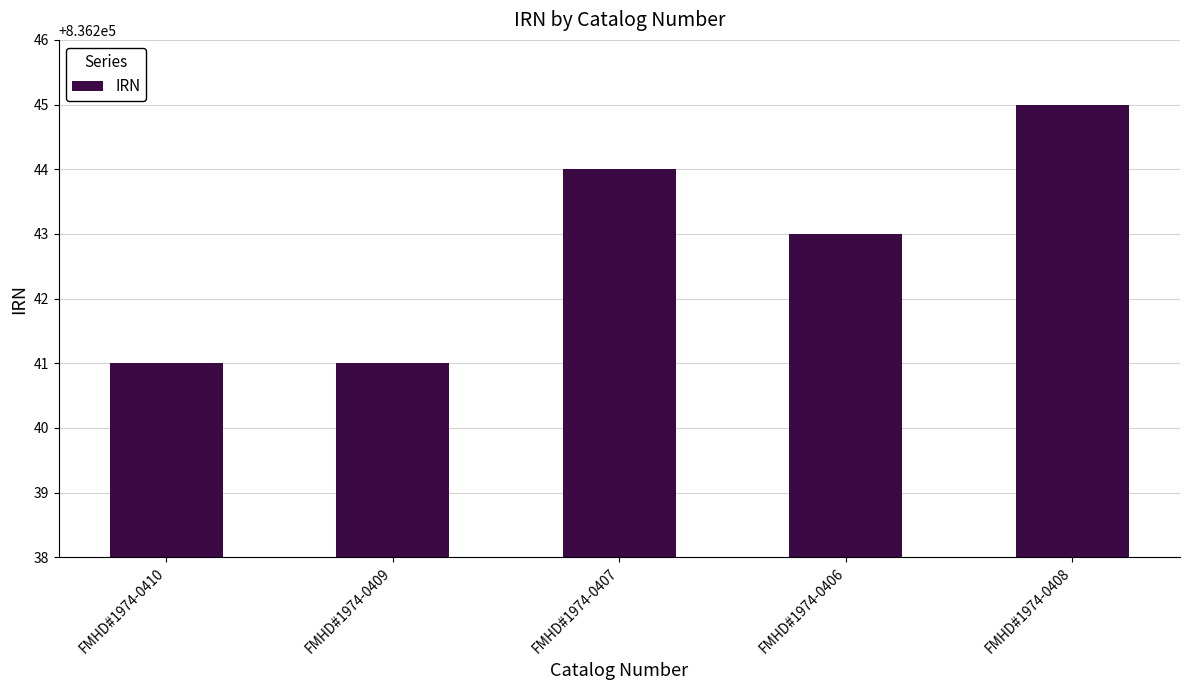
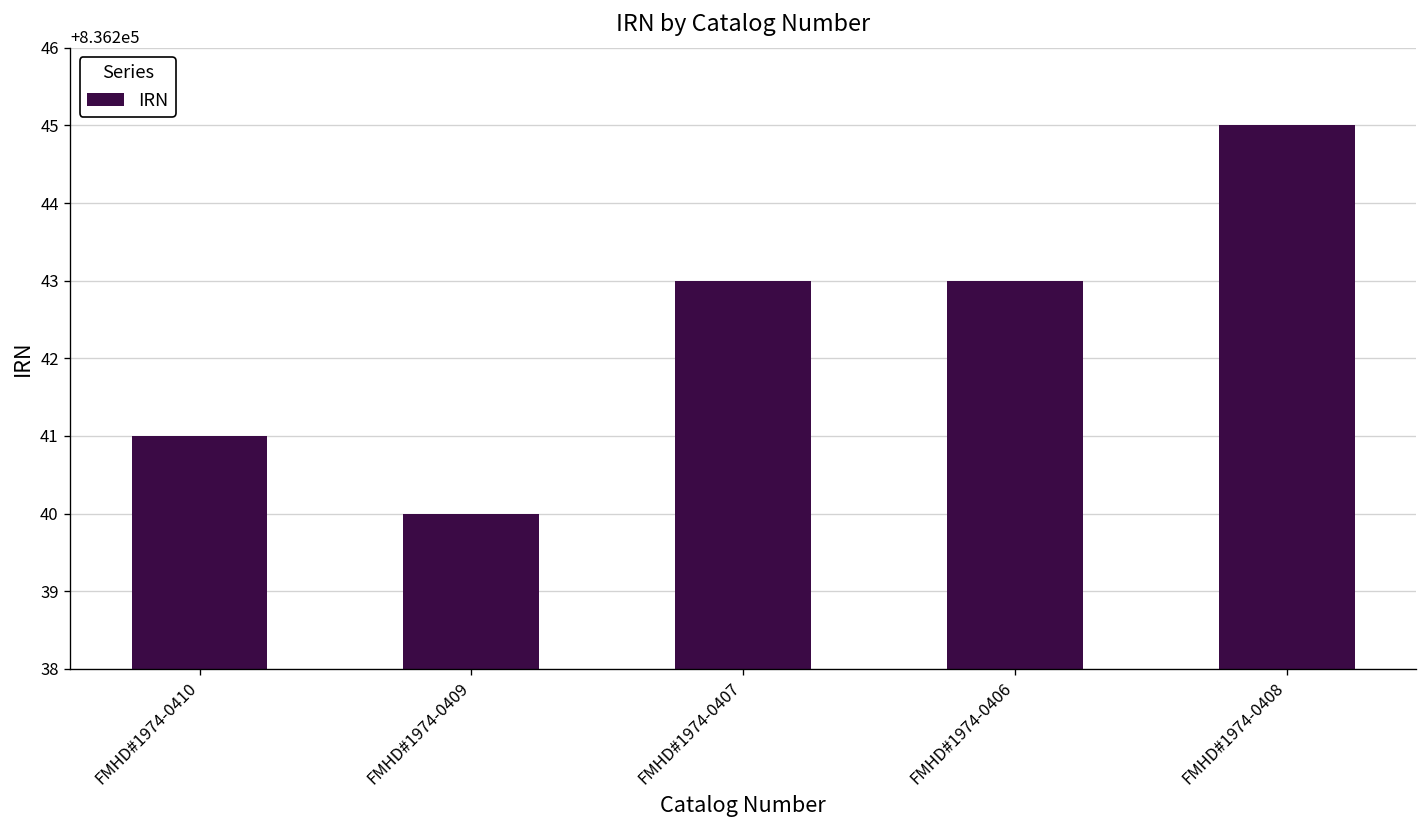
FMHD#1974-0409: 836241 -> 836240
FMHD#1974-0407: 836244 -> 836243
